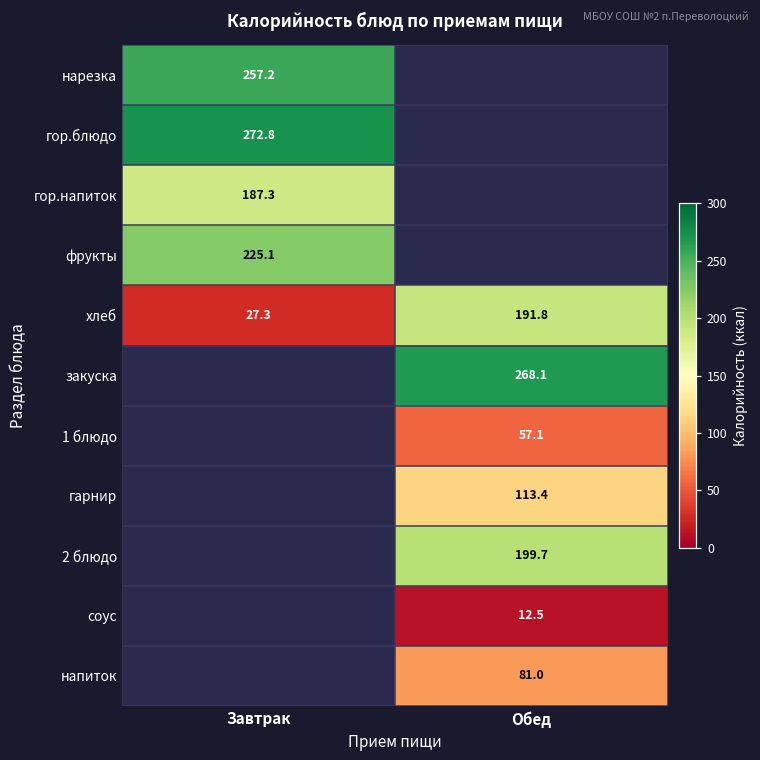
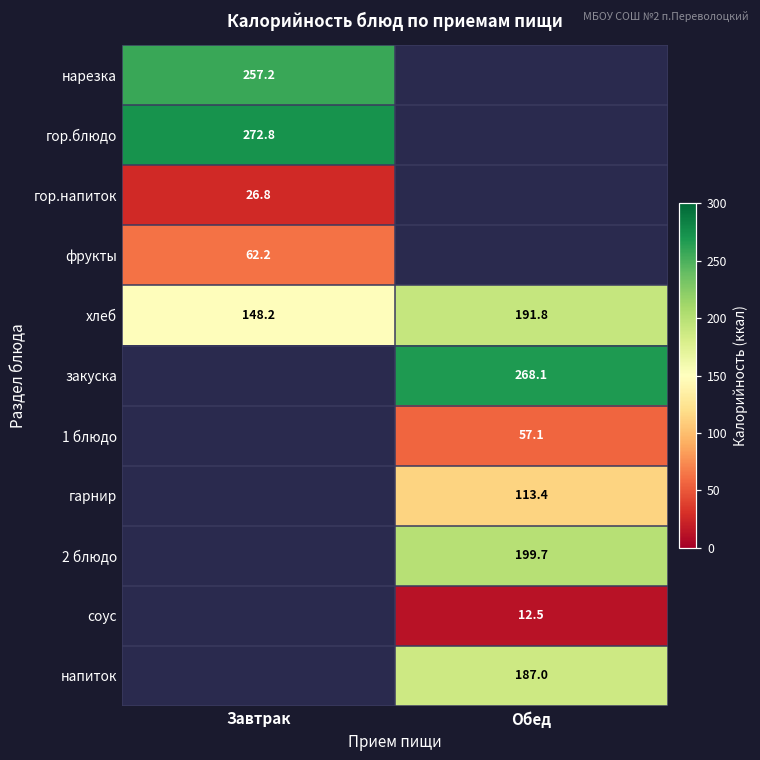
гор.напиток, Завтрак: 187.3 -> 26.8
фрукты, Завтрак: 225.1 -> 62.2
хлеб, Завтрак: 27.3 -> 148.2
напиток, Обед: 81.0 -> 187.0
